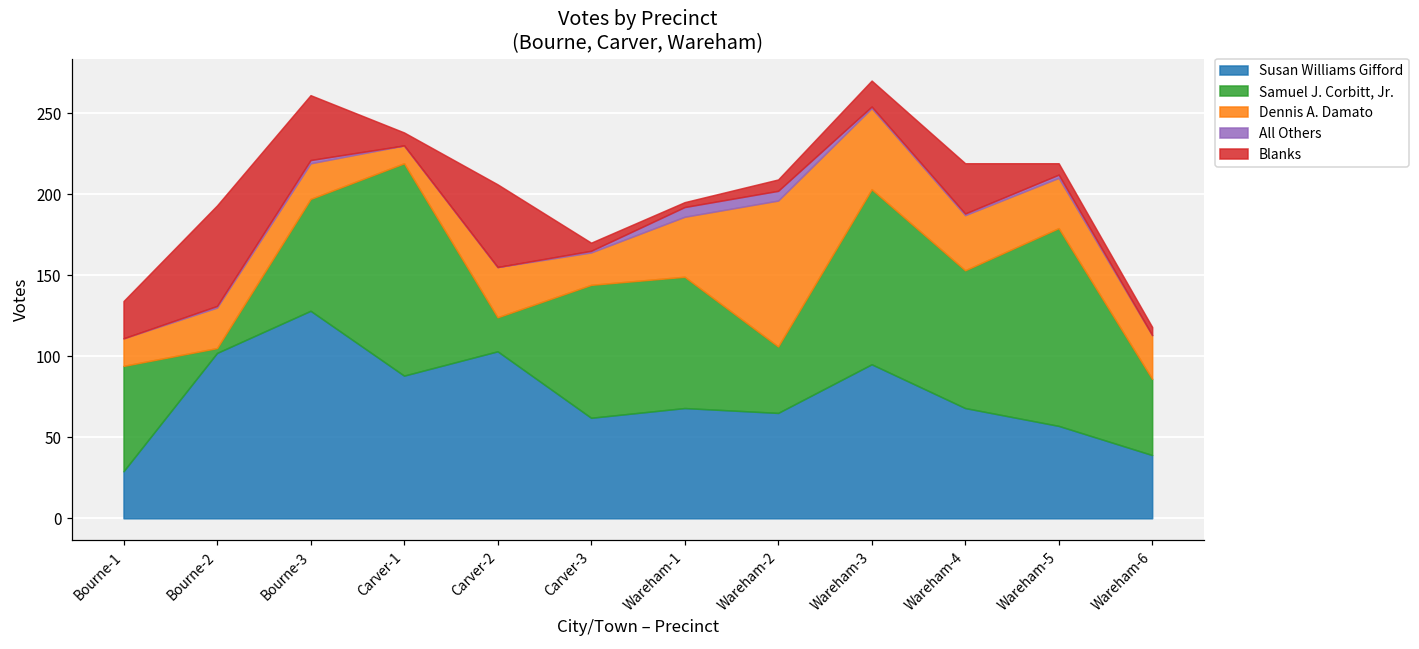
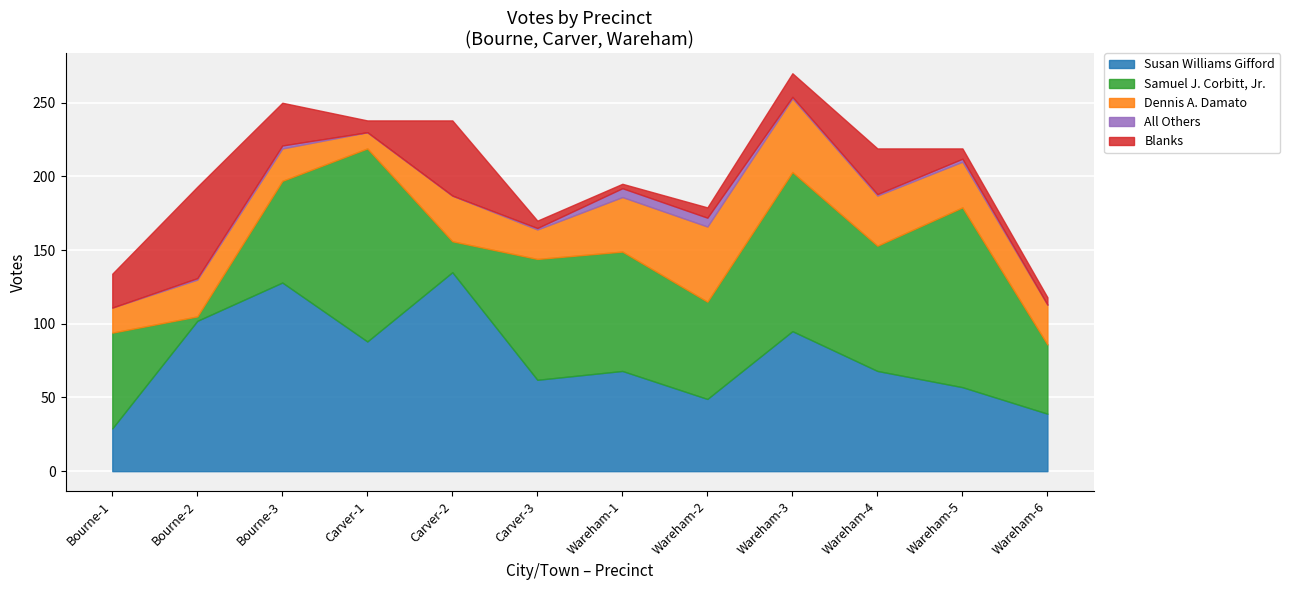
Blanks, Bourne-3: 40 -> 29
Susan Williams Gifford, Carver-2: 103 -> 135
Susan Williams Gifford, Wareham-2: 65 -> 49
Samuel J. Corbitt, Jr., Wareham-2: 41 -> 66
Dennis A. Damato, Wareham-2: 90 -> 51
